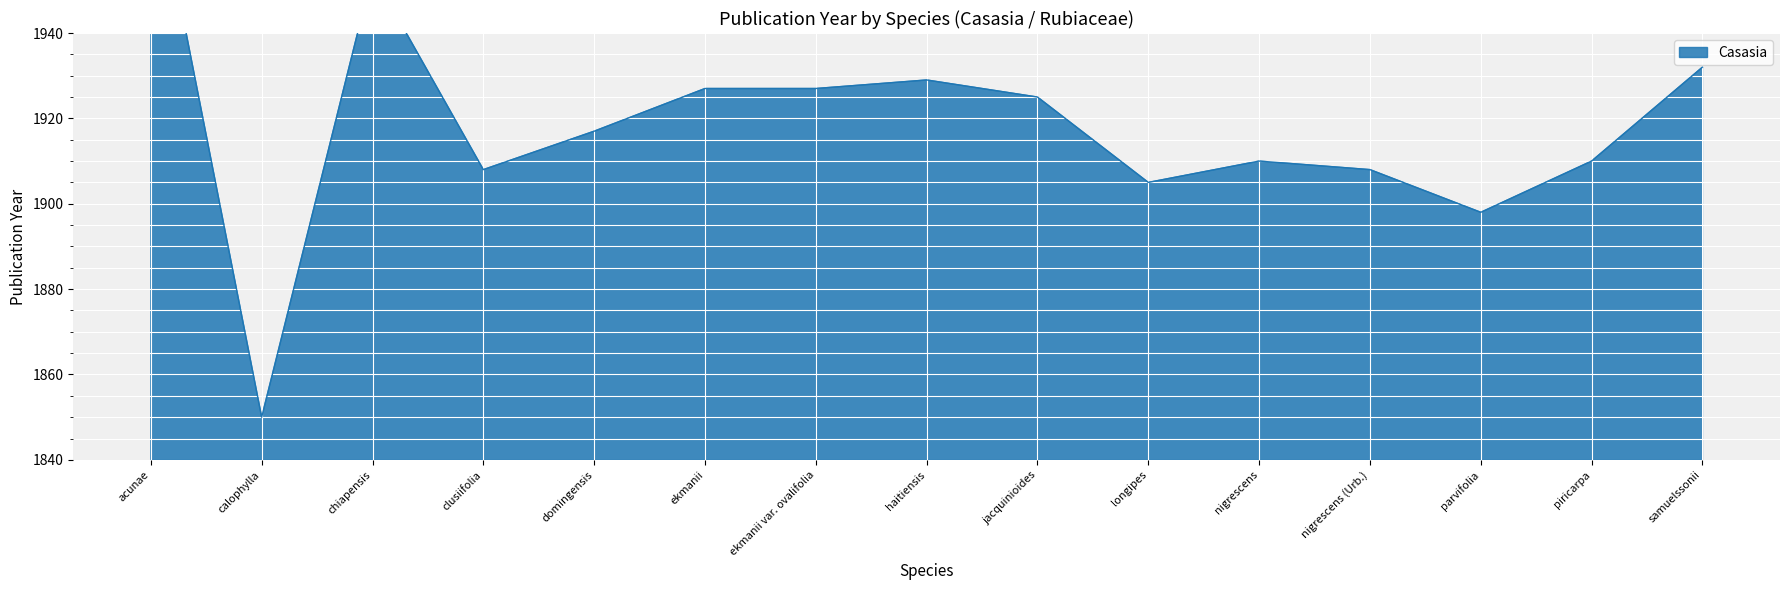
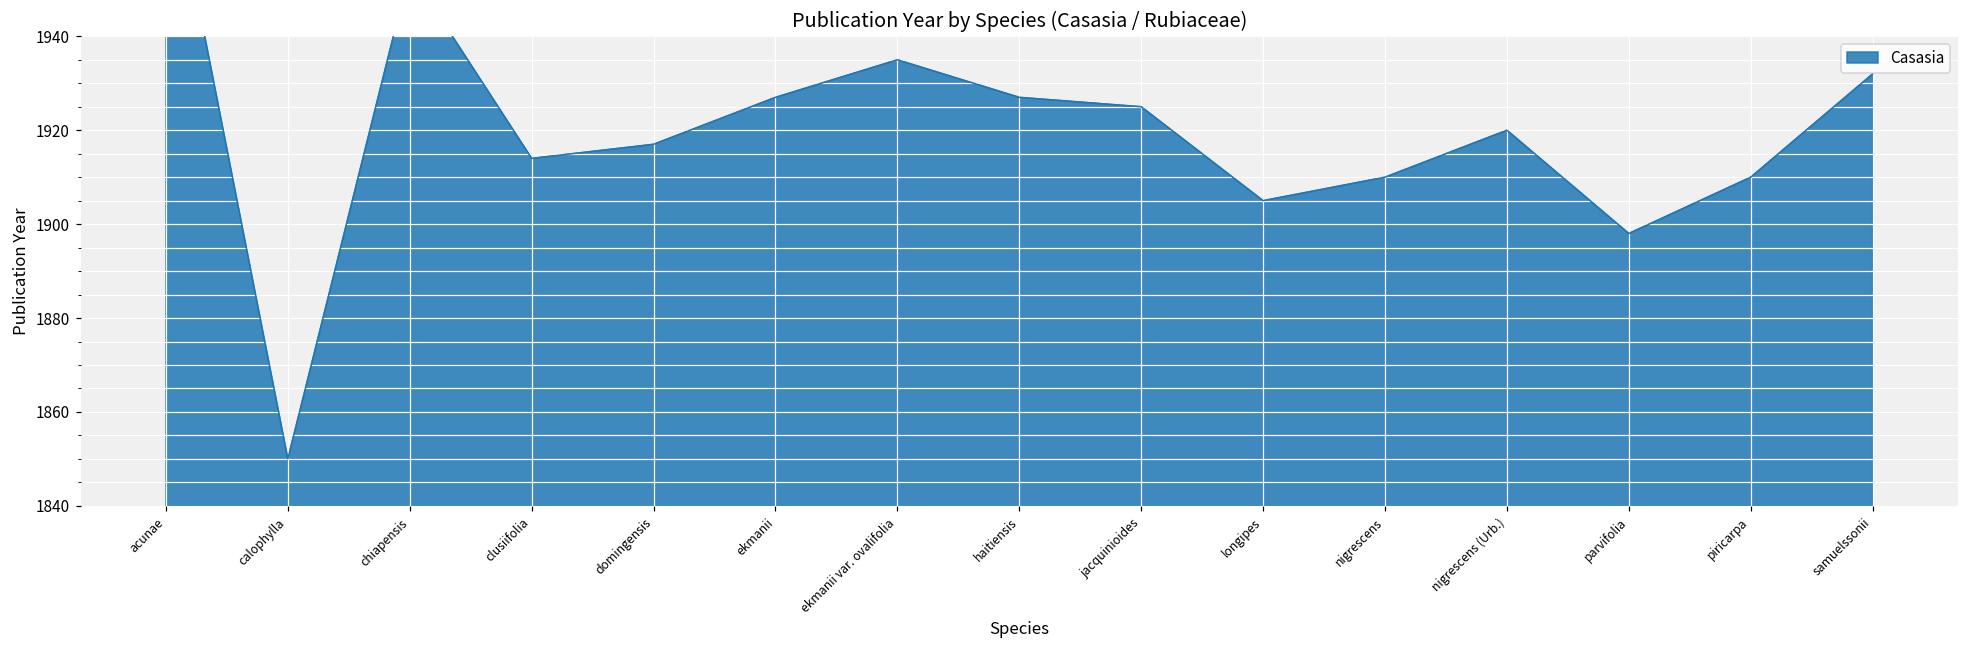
clusiifolia: 1908 -> 1914
ekmanii var. ovalifolia: 1927 -> 1935
haitiensis: 1929 -> 1927
nigrescens (Urb.): 1908 -> 1920
